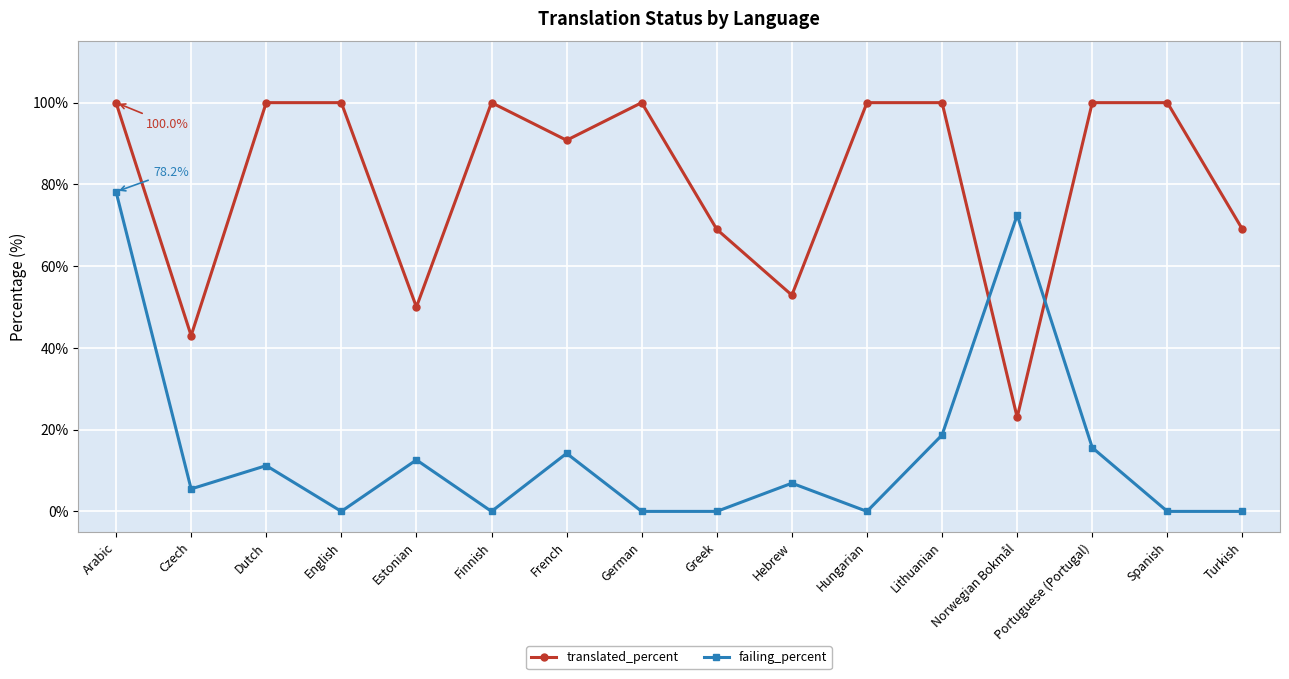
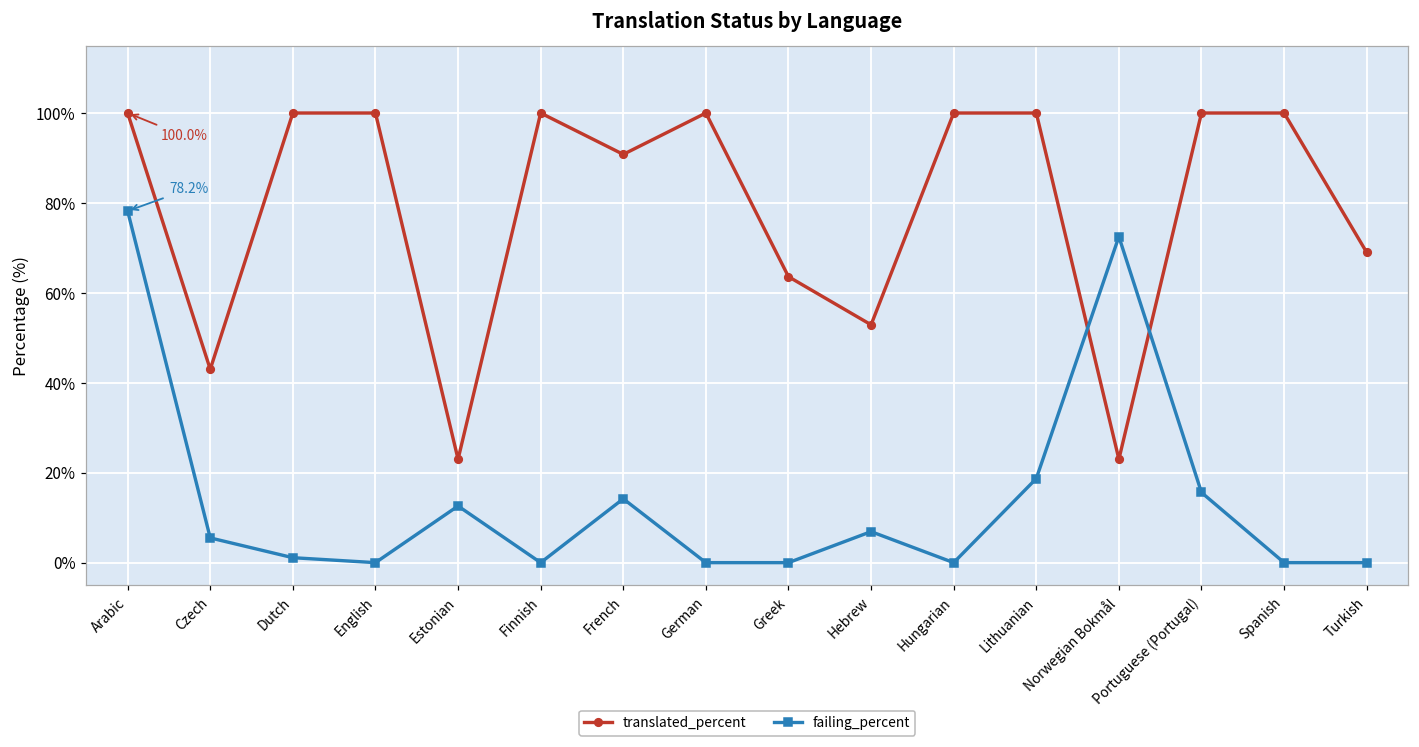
failing_percent, Dutch: 11% -> 1%
translated_percent, Estonian: 50% -> 23%
translated_percent, Greek: 69% -> 64%
